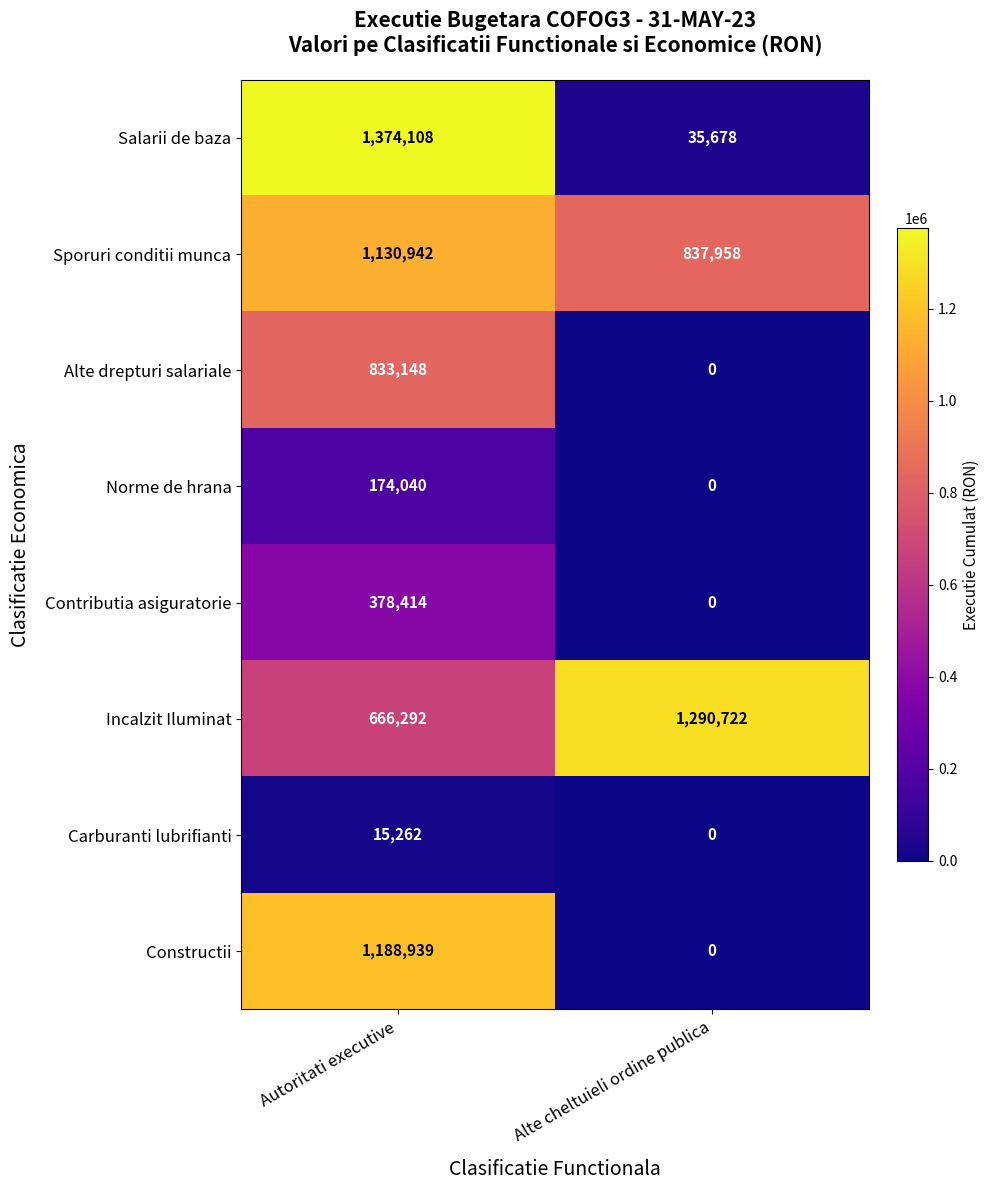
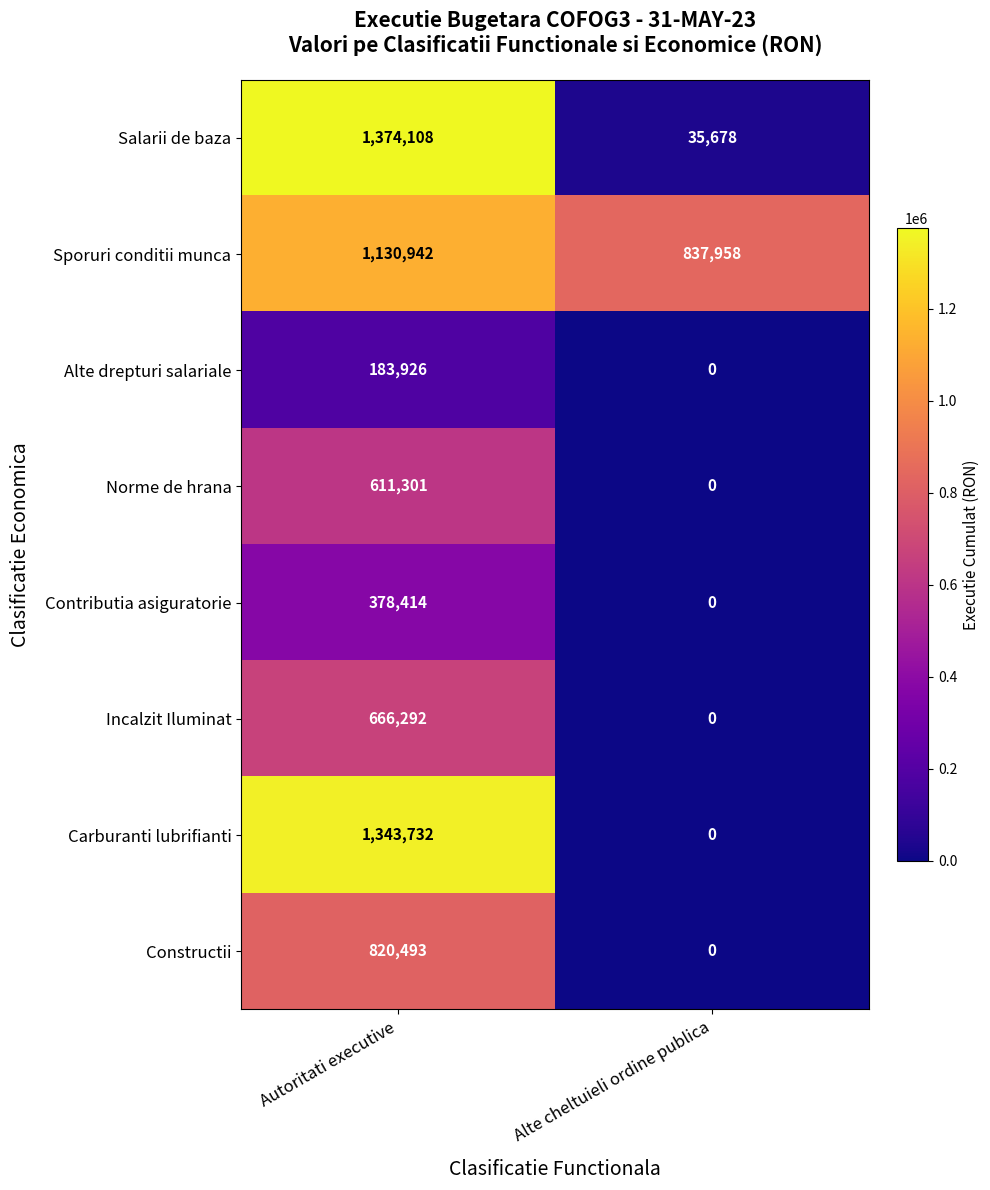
Alte drepturi salariale, Autoritati executive: 833,148 -> 183,926
Norme de hrana, Autoritati executive: 174,040 -> 611,301
Incalzit Iluminat, Alte cheltuieli ordine publica: 1,290,722 -> 0
Carburanti lubrifianti, Autoritati executive: 15,262 -> 1,343,732
Constructii, Autoritati executive: 1,188,939 -> 820,493
